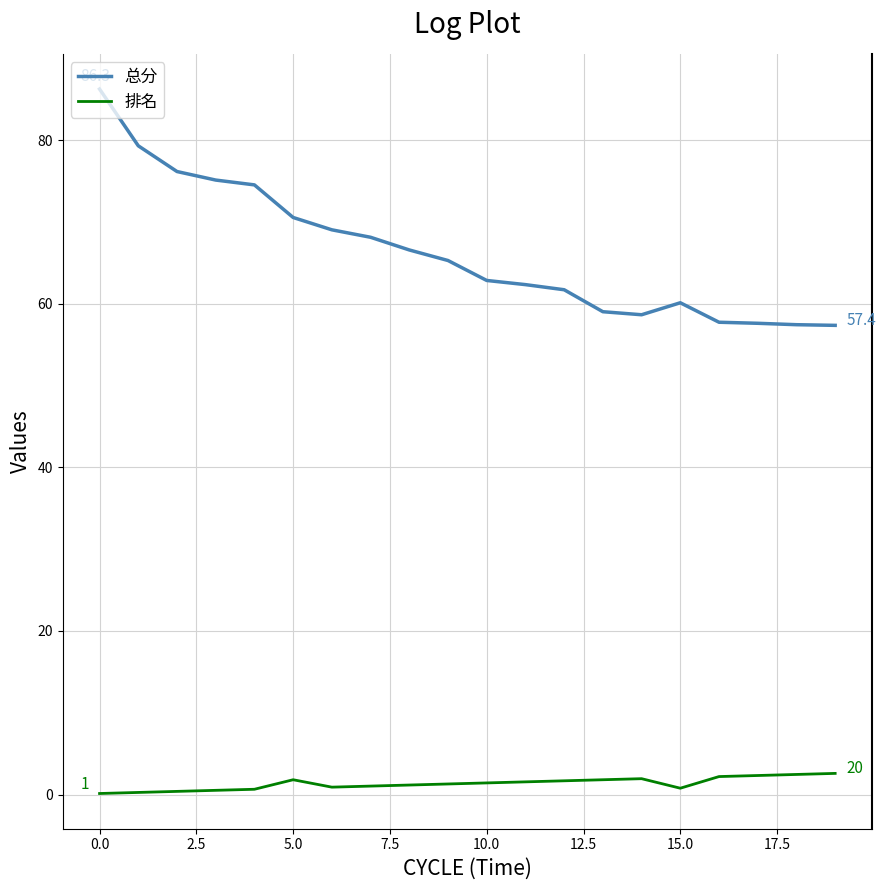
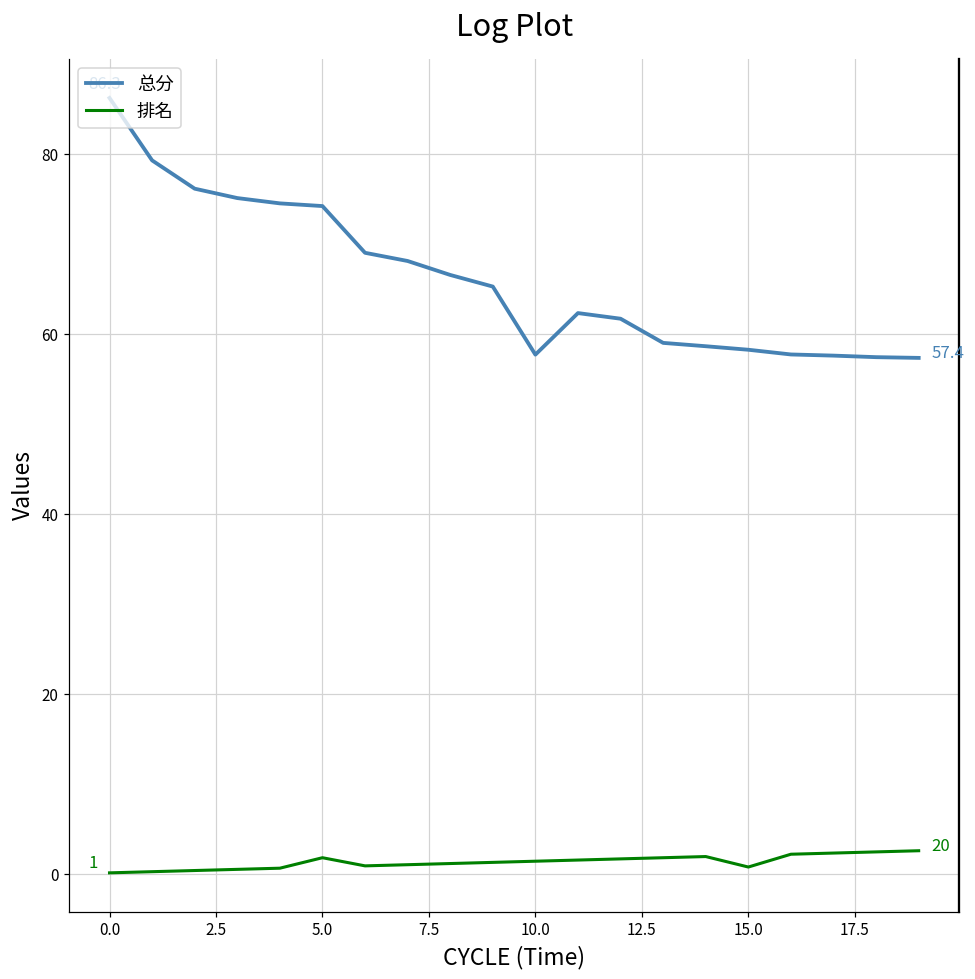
总分, 5.0: 71 -> 74
总分, 10.0: 63 -> 58
总分, 15.0: 60 -> 58
